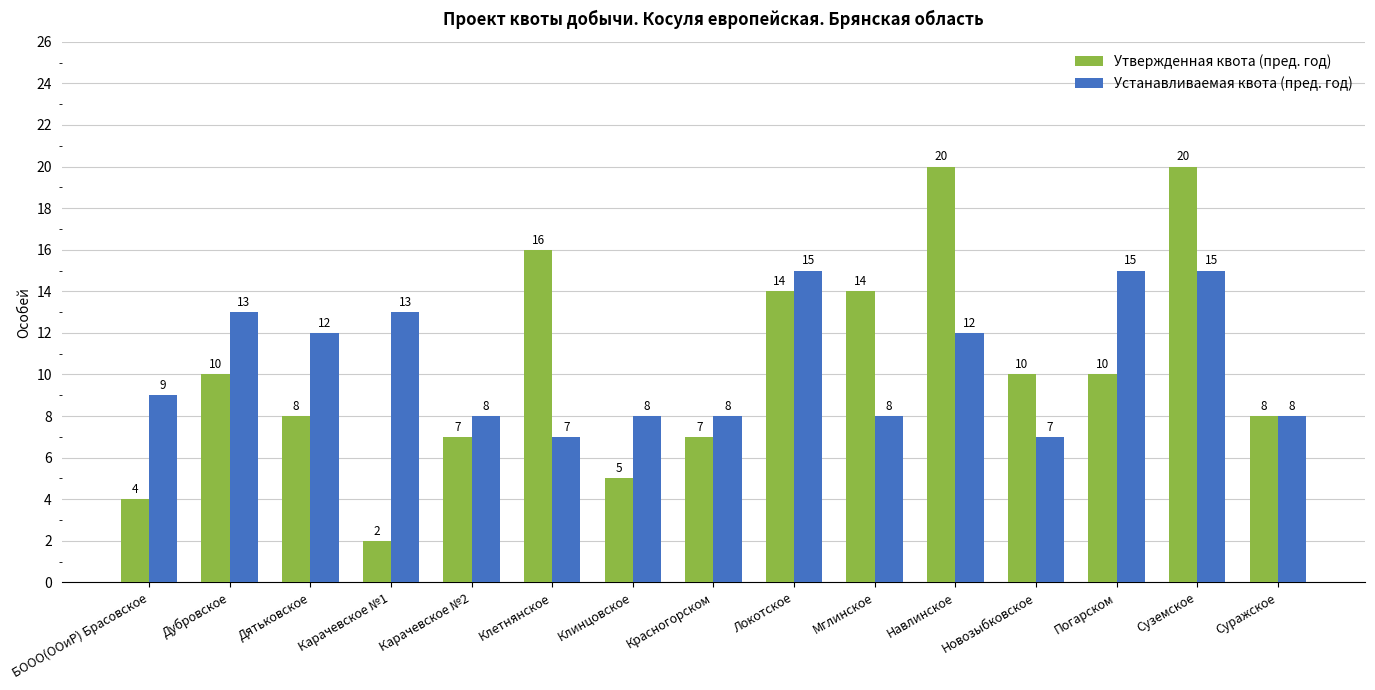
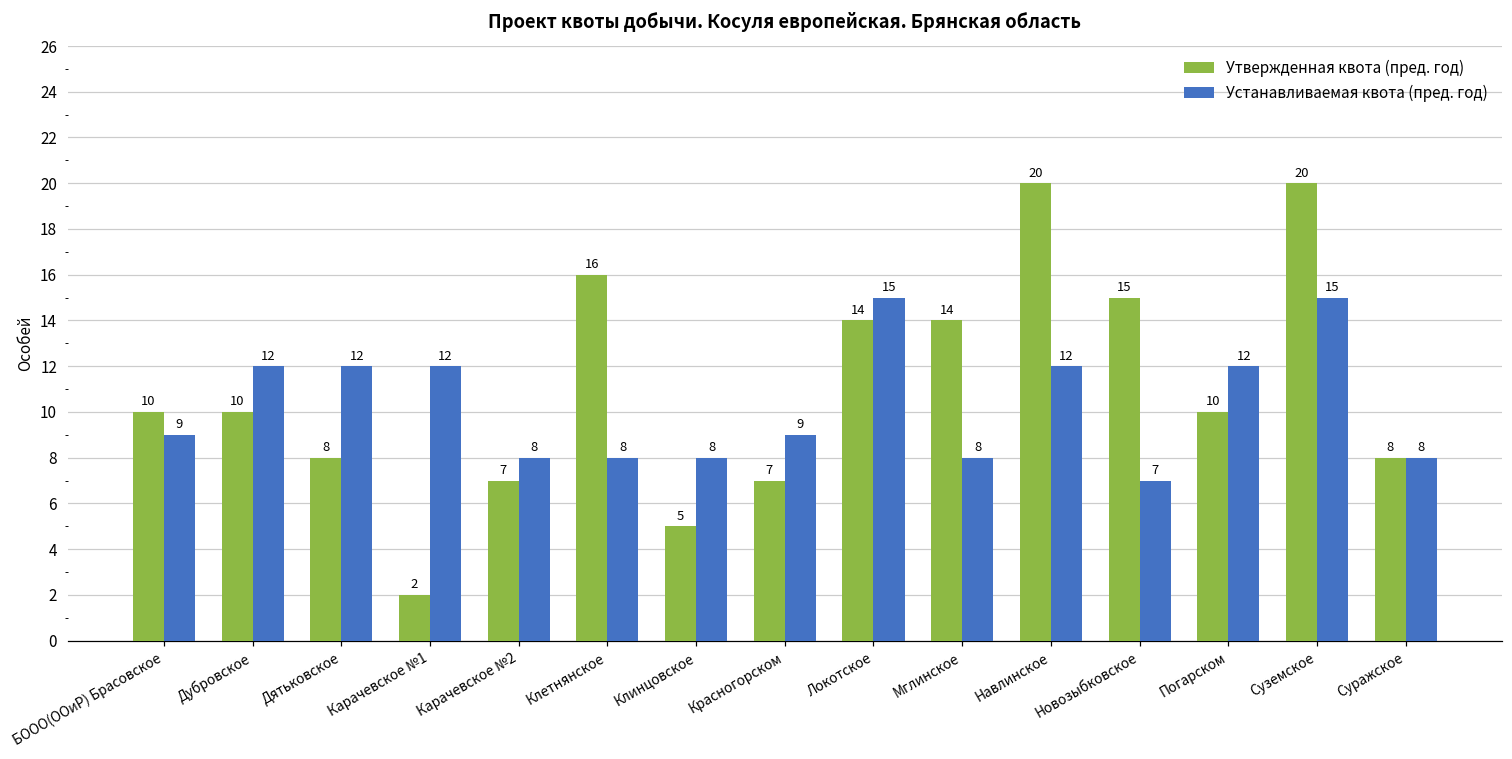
Утвержденная квота (пред. год), БООО(ООиР) Брасовское: 4 -> 10
Устанавливаемая квота (пред. год), Дубровское: 13 -> 12
Устанавливаемая квота (пред. год), Карачевское №1: 13 -> 12
Устанавливаемая квота (пред. год), Клетнянское: 7 -> 8
Устанавливаемая квота (пред. год), Красногорском: 8 -> 9
Утвержденная квота (пред. год), Новозыбковское: 10 -> 15
Устанавливаемая квота (пред. год), Погарском: 15 -> 12
